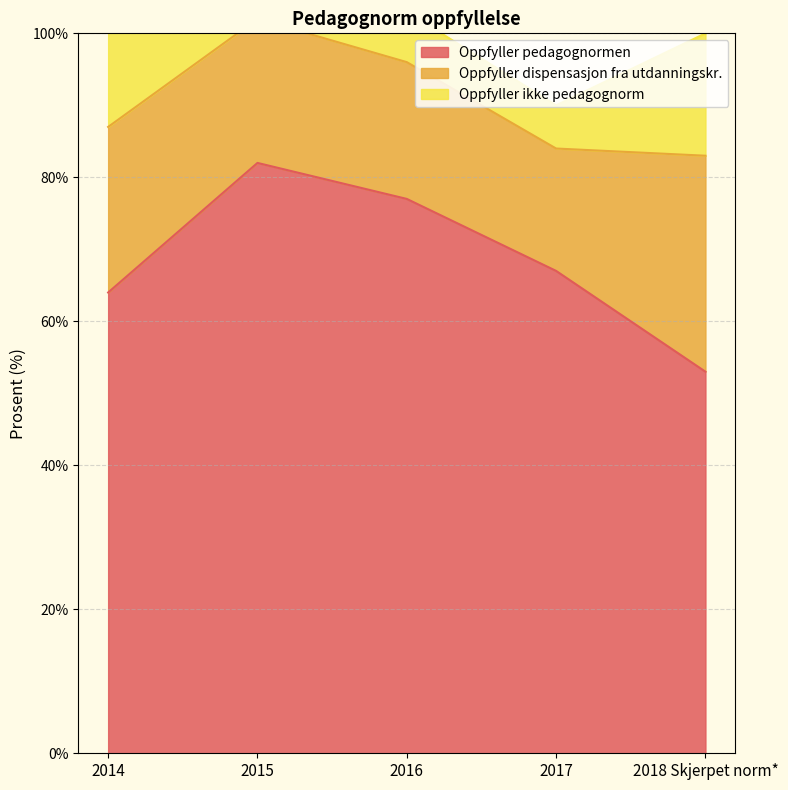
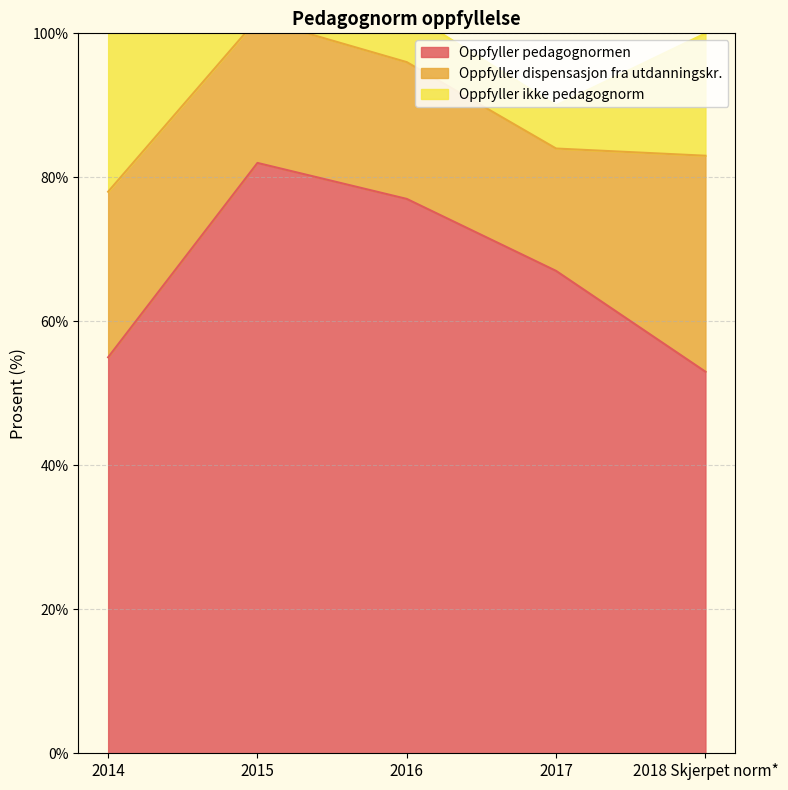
Oppfyller pedagognormen, 2014: 64% -> 55%
